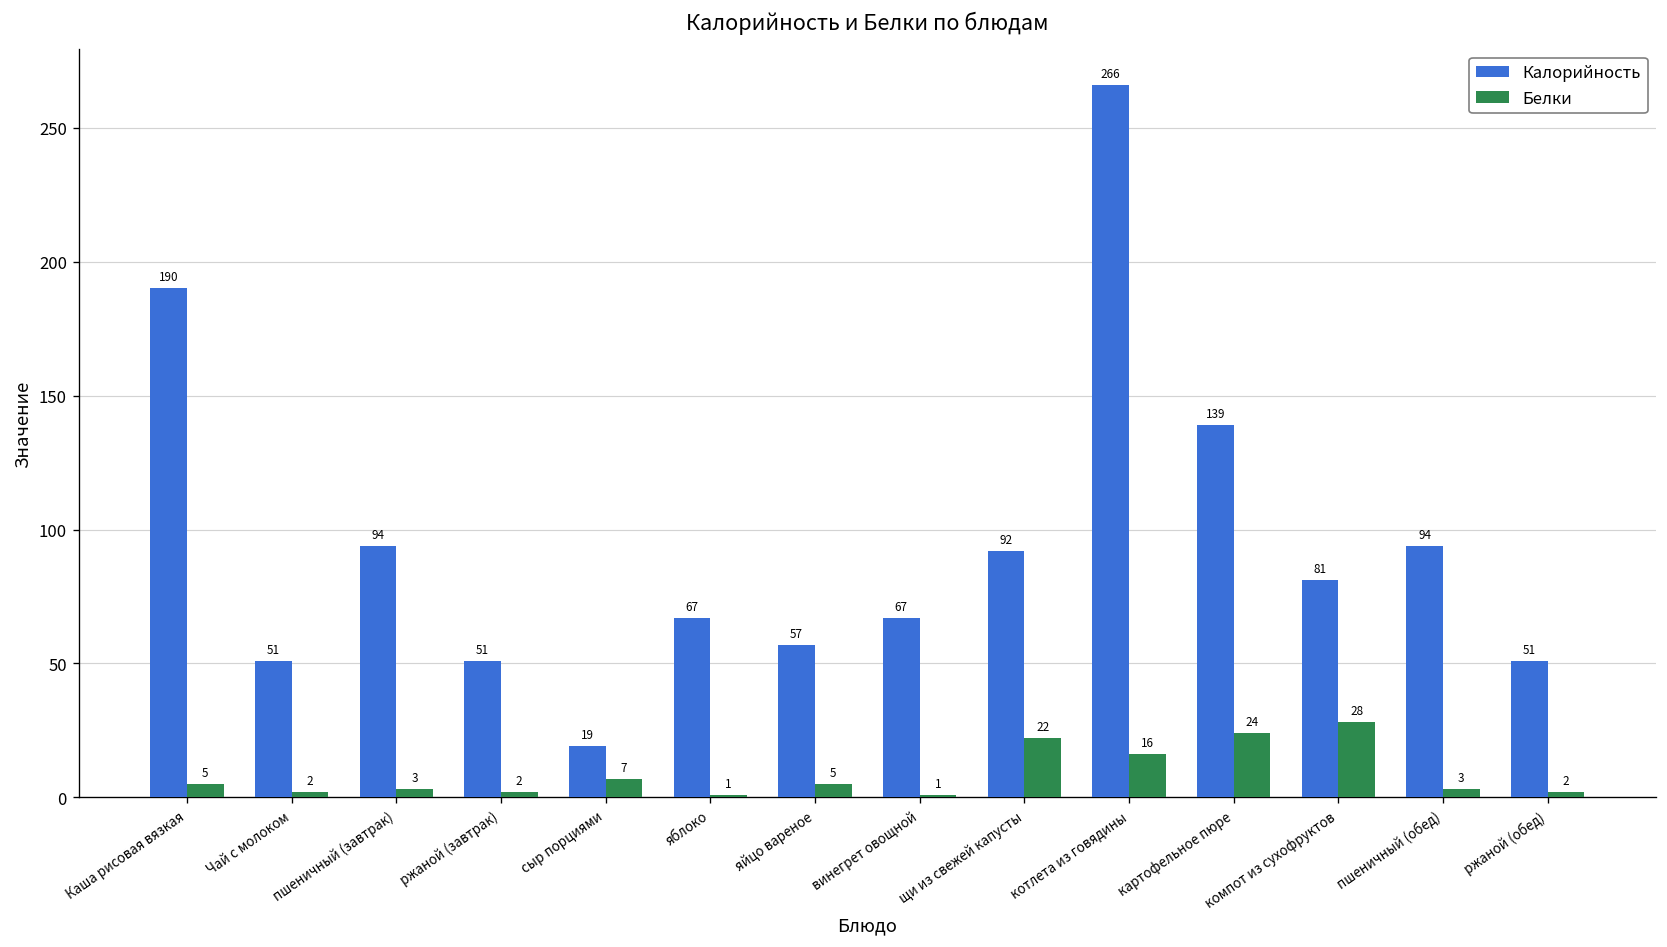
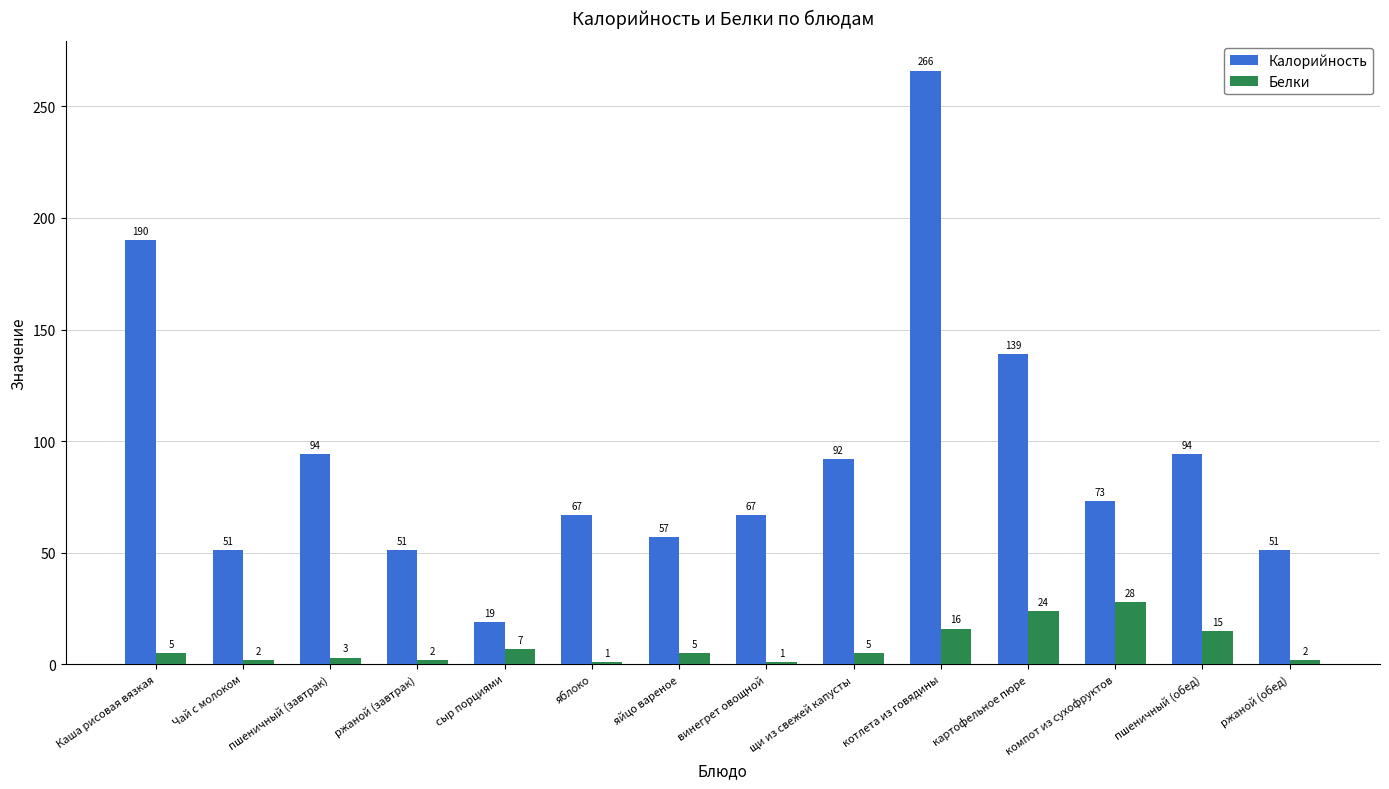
Белки, щи из свежей капусты: 22 -> 5
Калорийность, компот из сухофруктов: 81 -> 73
Белки, пшеничный (обед): 3 -> 15
